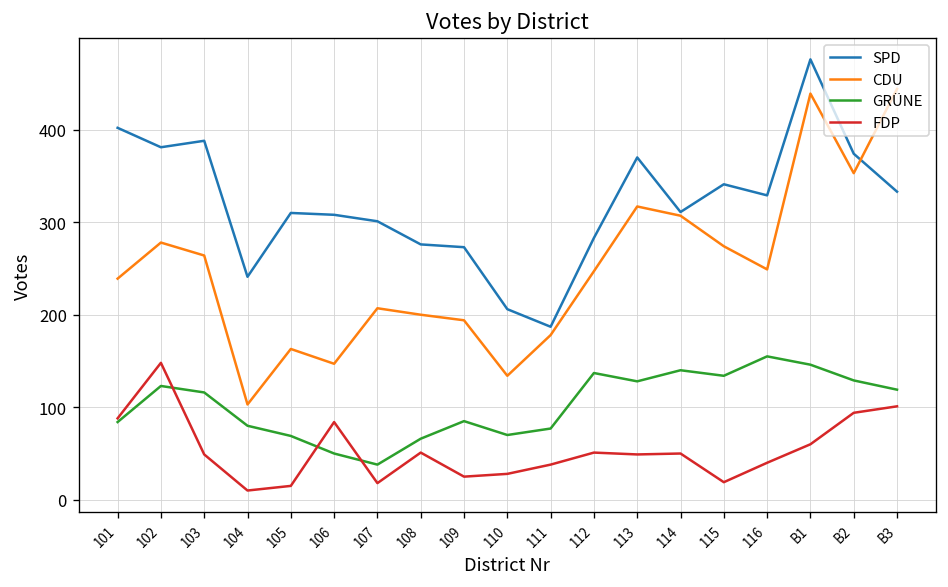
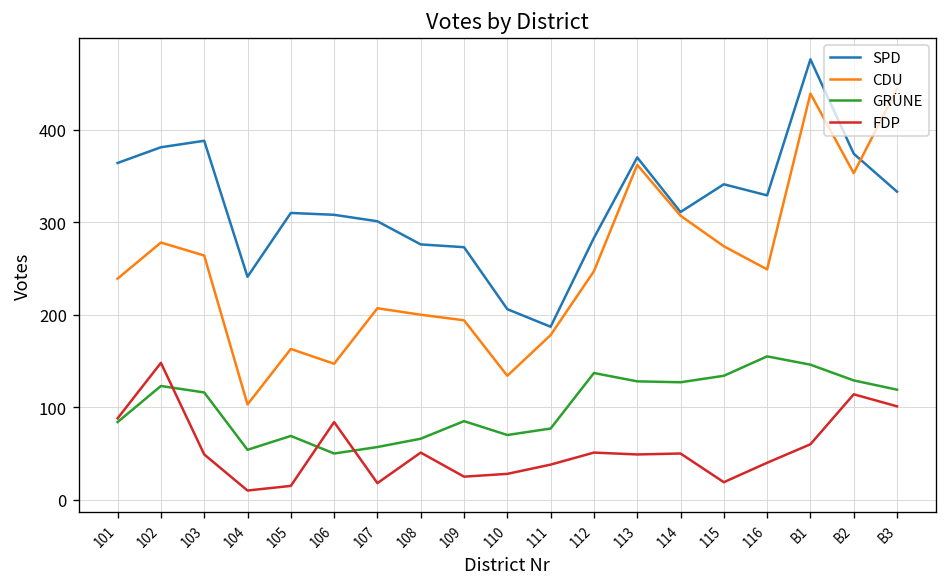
SPD, 101: 400 -> 360
GRÜNE, 104: 80 -> 50
GRÜNE, 107: 40 -> 60
CDU, 113: 320 -> 360
GRÜNE, 114: 140 -> 130
FDP, B2: 90 -> 110
